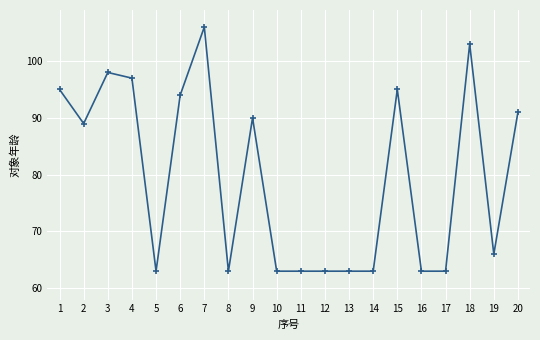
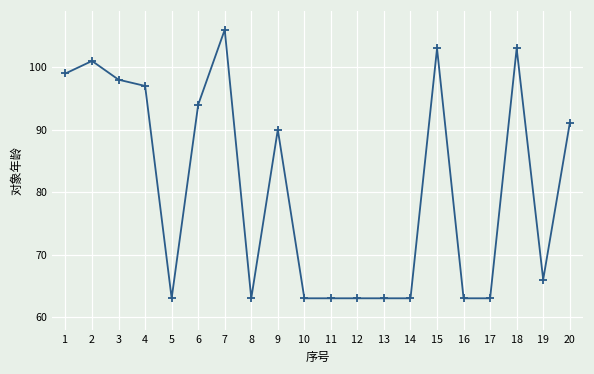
1: 95 -> 99
2: 89 -> 101
15: 95 -> 103
